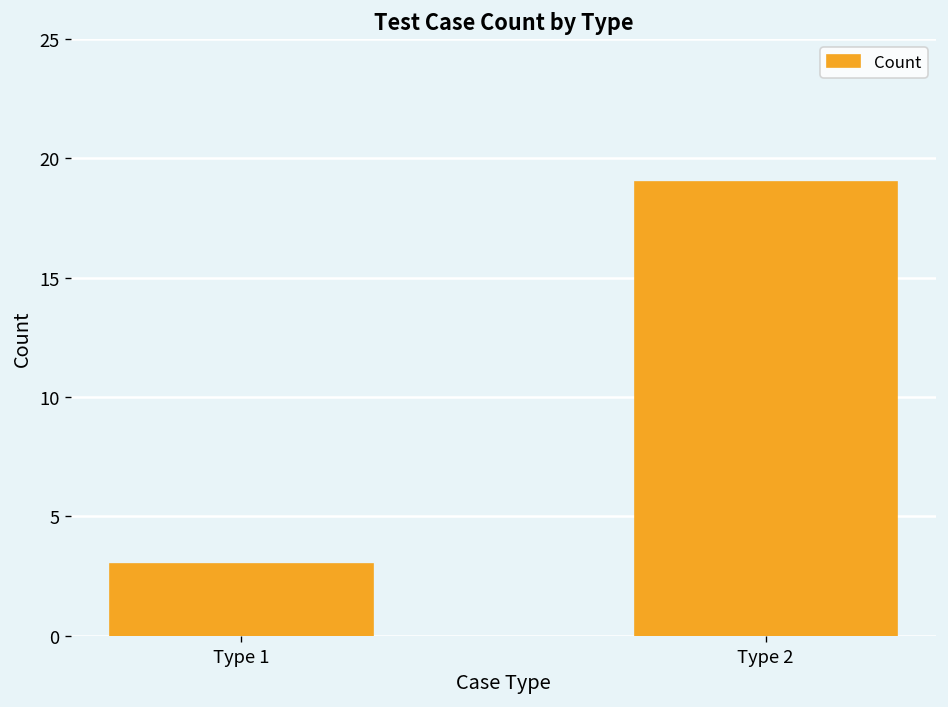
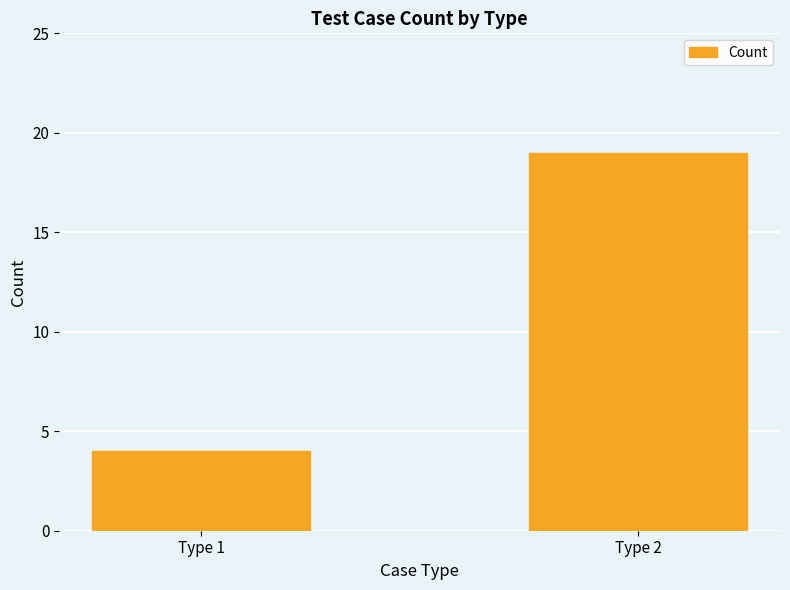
Type 1: 3 -> 4
